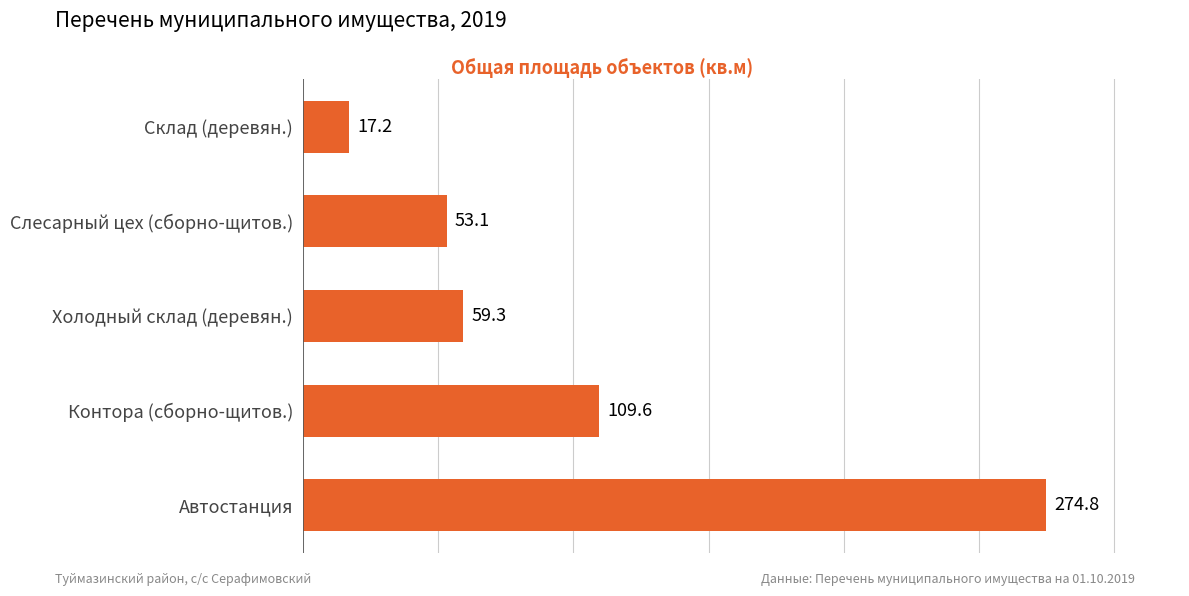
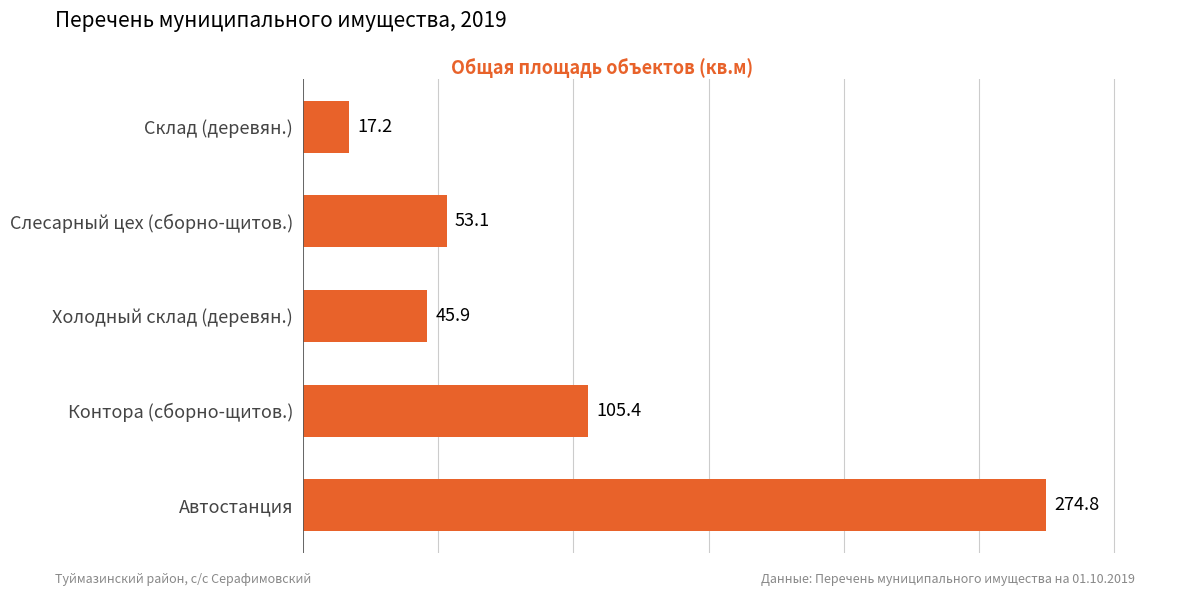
Холодный склад (деревян.): 59.3 -> 45.9
Контора (сборно-щитов.): 109.6 -> 105.4
